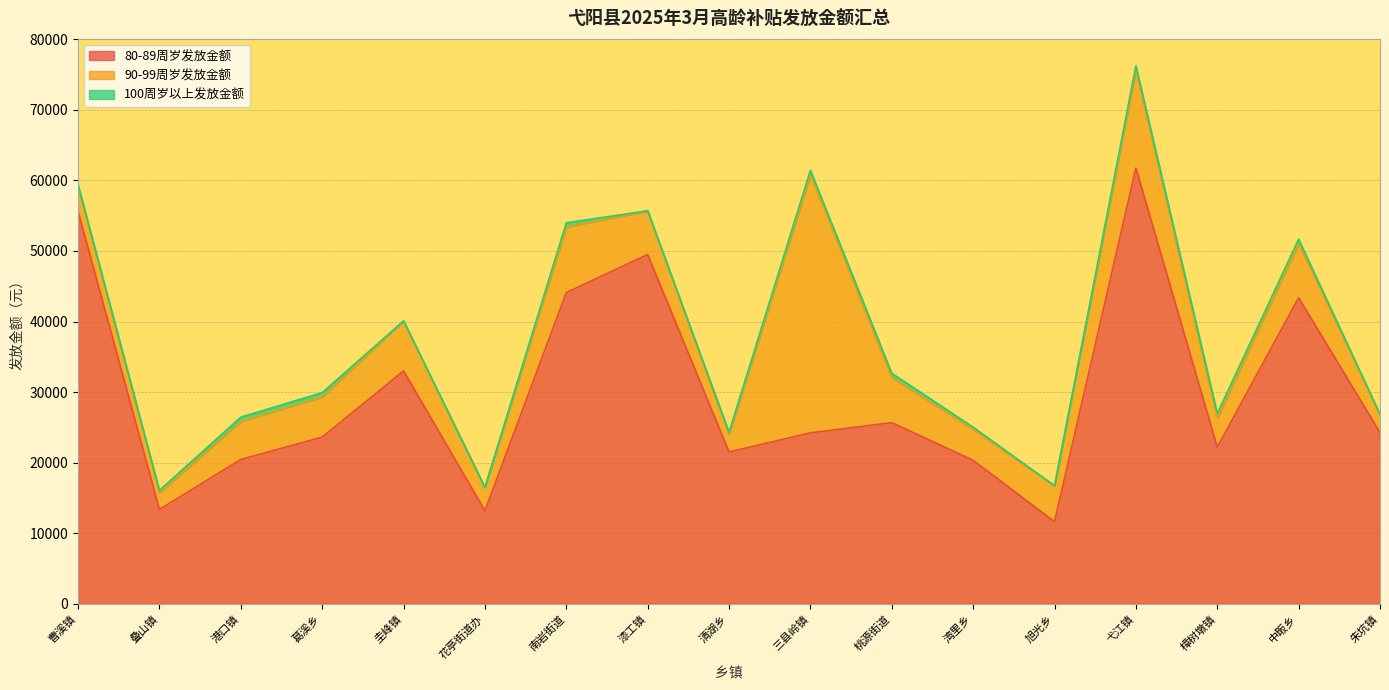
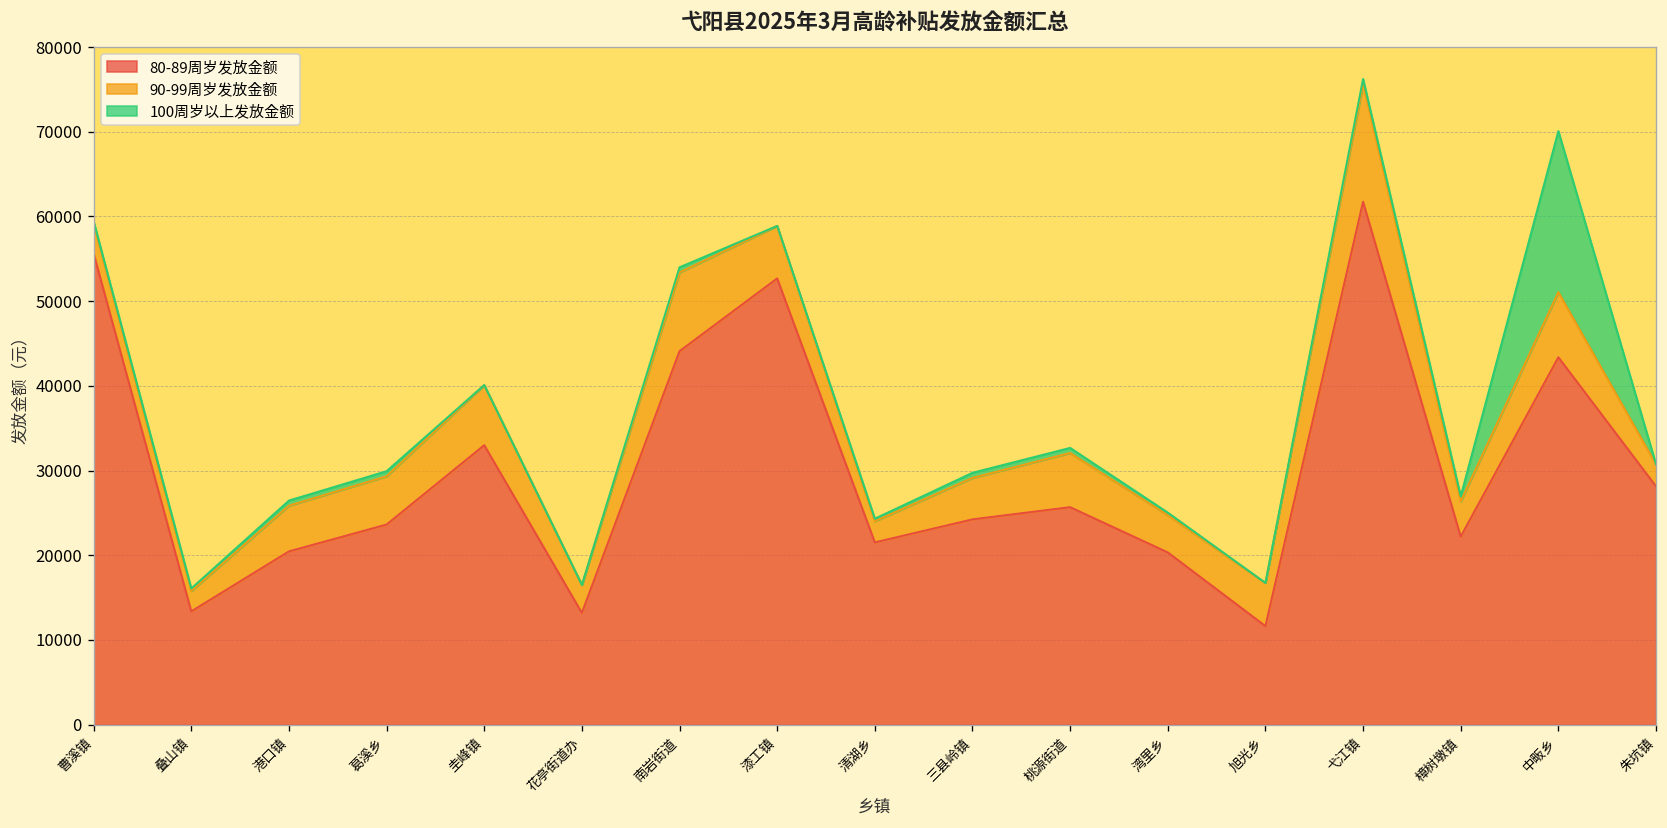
80-89周岁发放金额, 漆工镇: 50000 -> 53000
90-99周岁发放金额, 三县岭镇: 37000 -> 5000
100周岁以上发放金额, 中畈乡: 1000 -> 19000
80-89周岁发放金额, 朱坑镇: 24000 -> 28000
